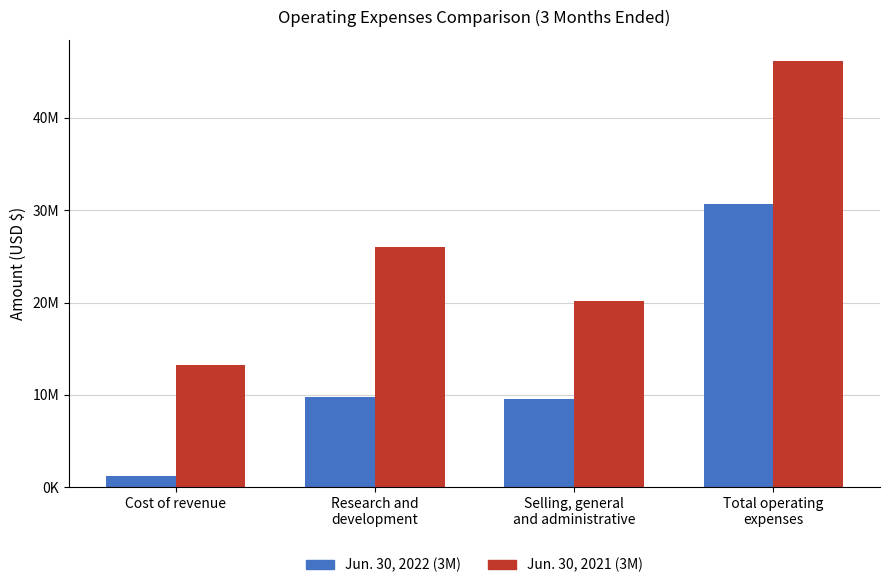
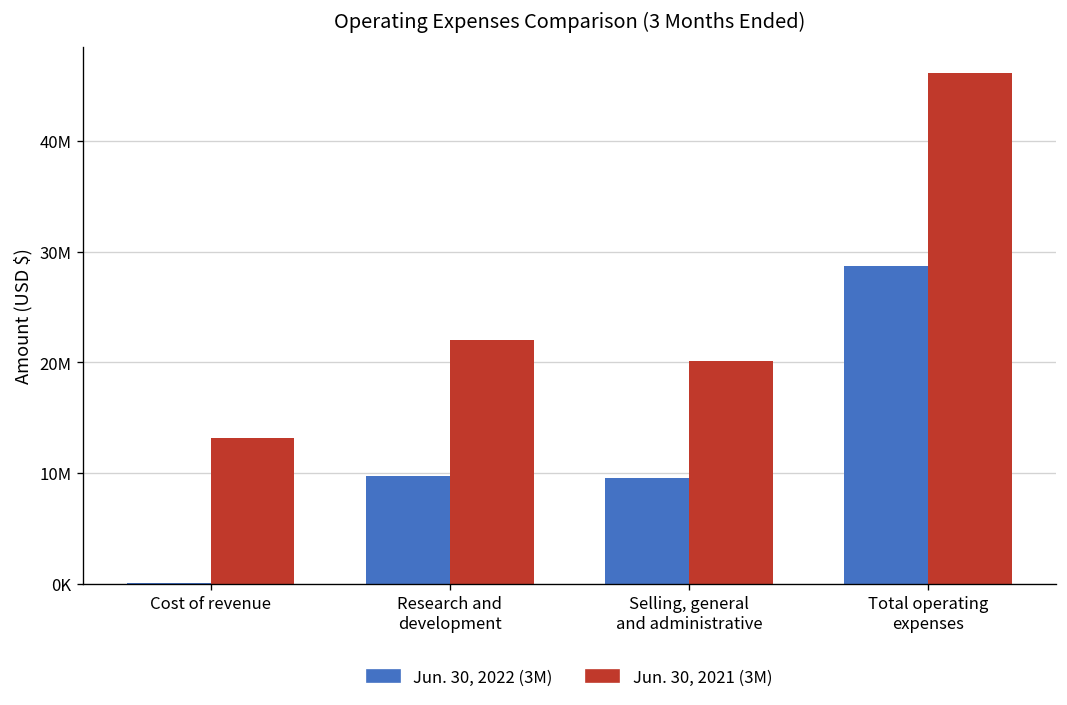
Jun. 30, 2022 (3M), Cost of revenue: 1000000 -> 0
Jun. 30, 2021 (3M), Research and development: 26000000 -> 22000000
Jun. 30, 2022 (3M), Total operating expenses: 31000000 -> 29000000
